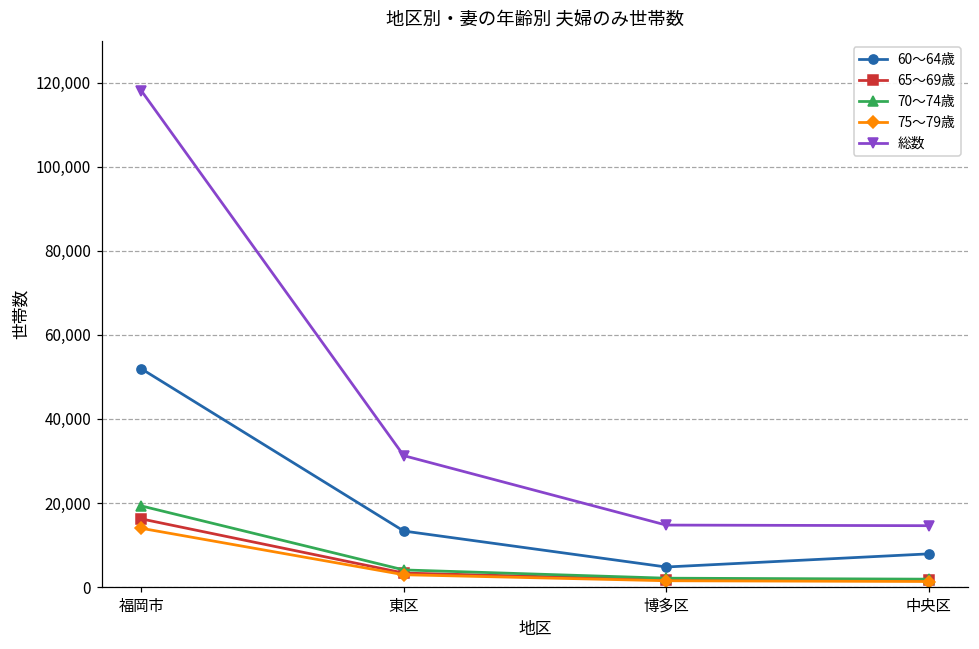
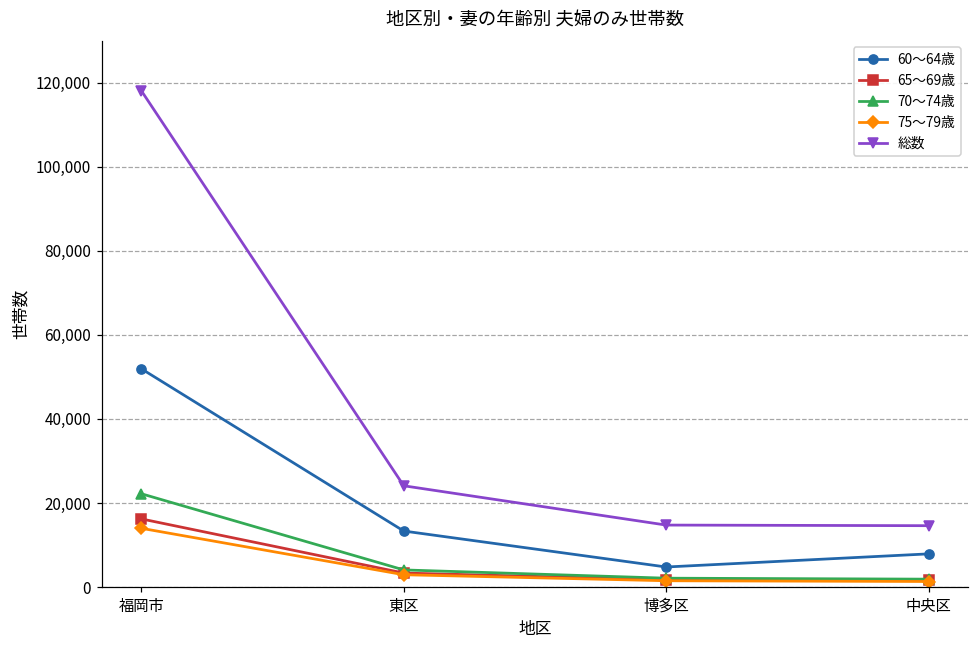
70〜74歳, 福岡市: 19,000 -> 22,000
総数, 東区: 31,000 -> 24,000
